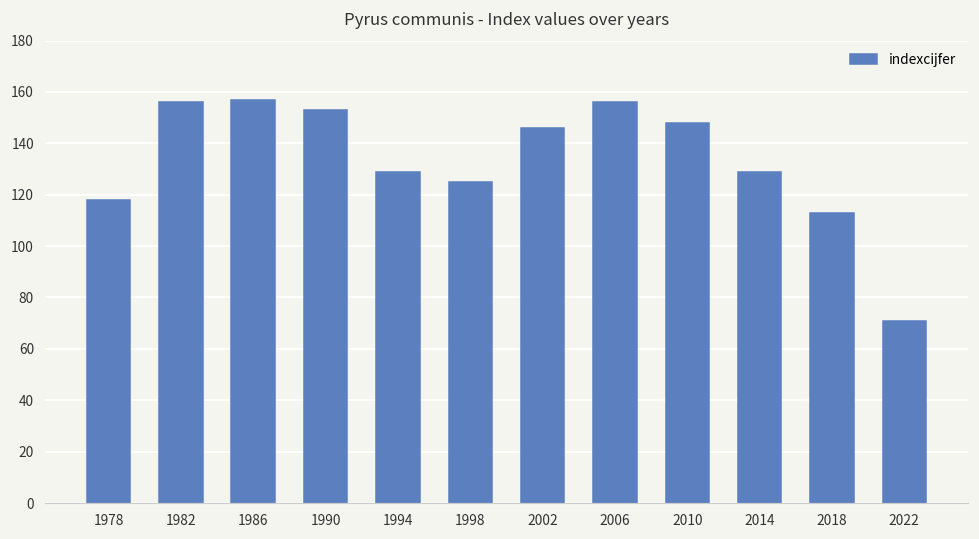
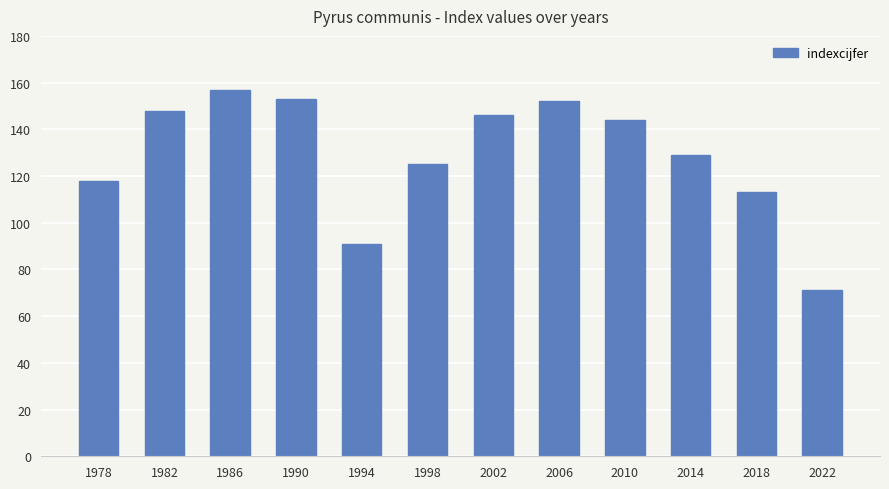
1982: 156 -> 148
1994: 129 -> 91
2006: 156 -> 152
2010: 148 -> 144
